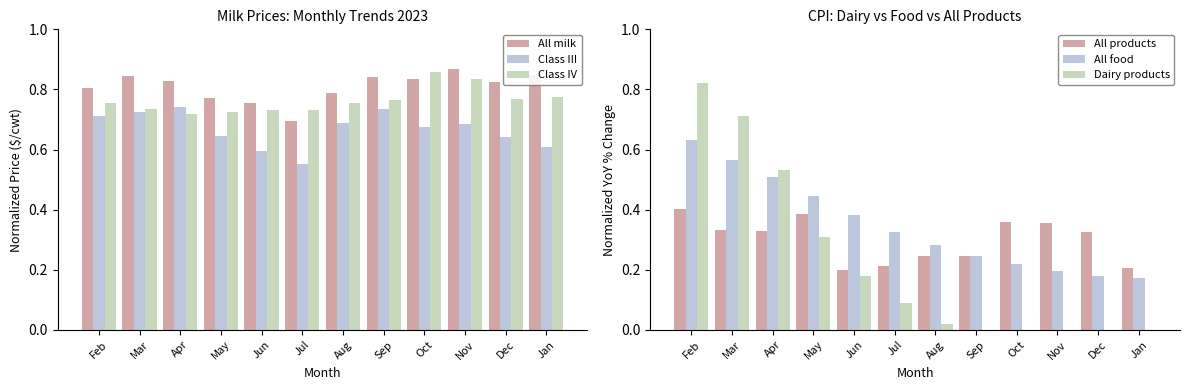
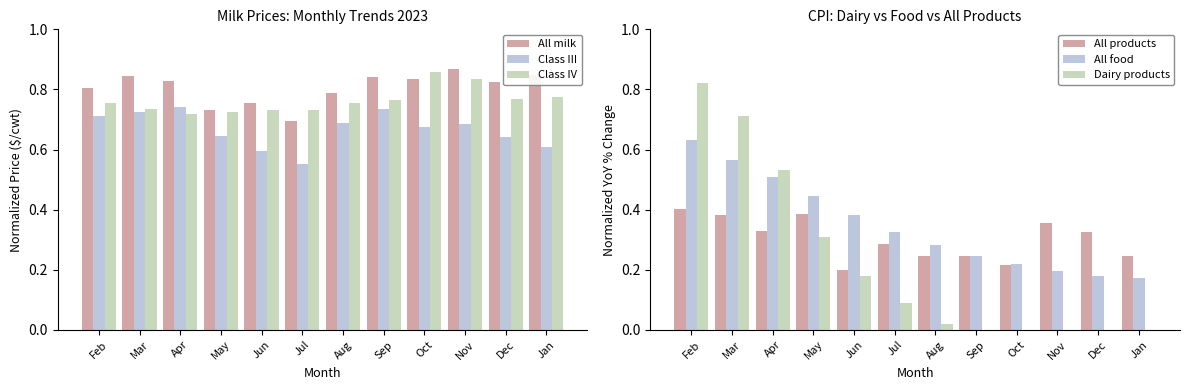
Milk Prices: Monthly Trends 2023, All milk, May: 0.77 -> 0.73
CPI: Dairy vs Food vs All Products, All products, Mar: 0.33 -> 0.38
CPI: Dairy vs Food vs All Products, All products, Jul: 0.21 -> 0.29
CPI: Dairy vs Food vs All Products, All products, Oct: 0.36 -> 0.22
CPI: Dairy vs Food vs All Products, All products, Jan: 0.21 -> 0.24
